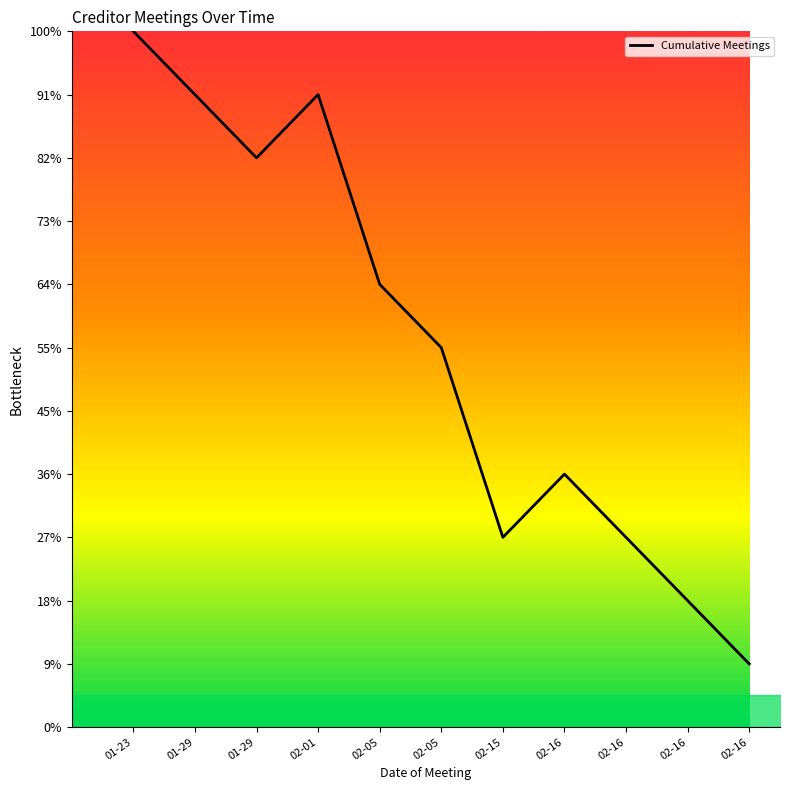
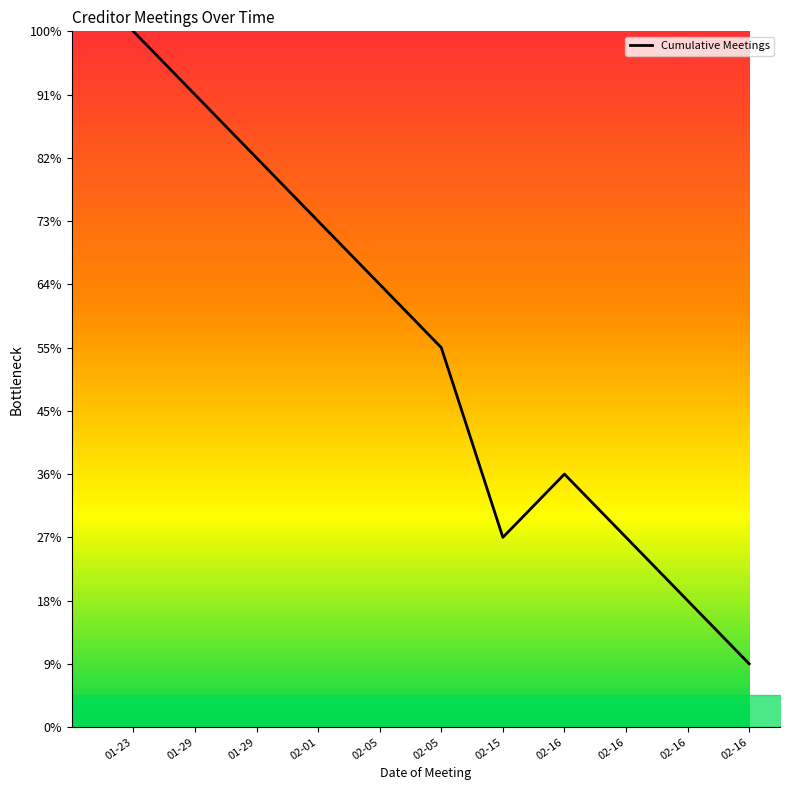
Cumulative Meetings, 02-01: 91% -> 73%
